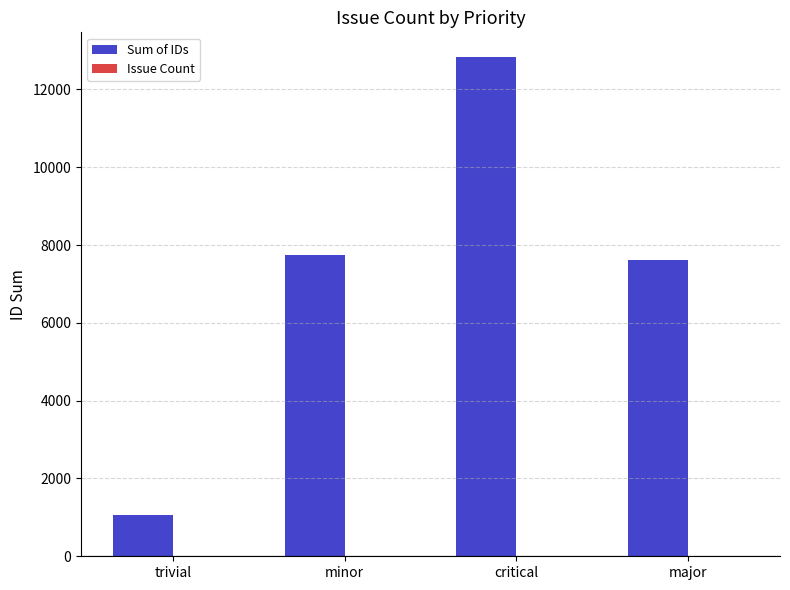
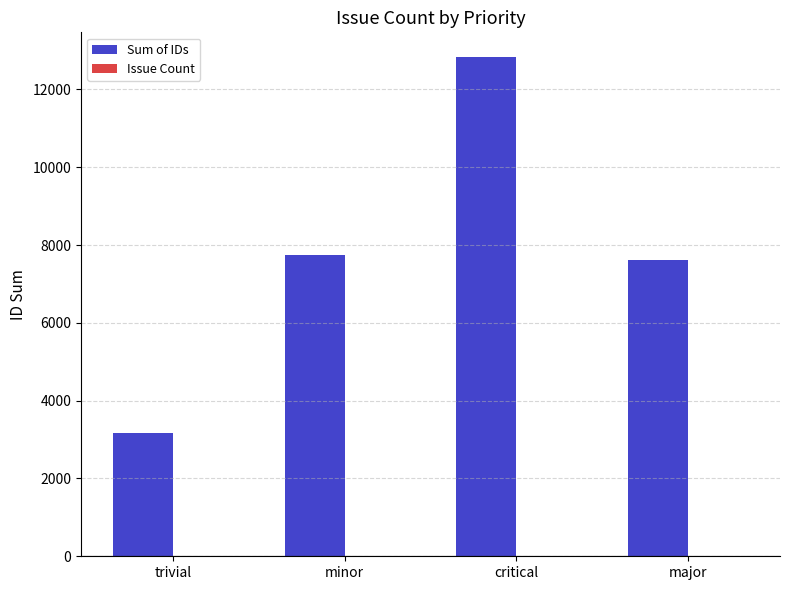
Sum of IDs, trivial: 1100 -> 3200
